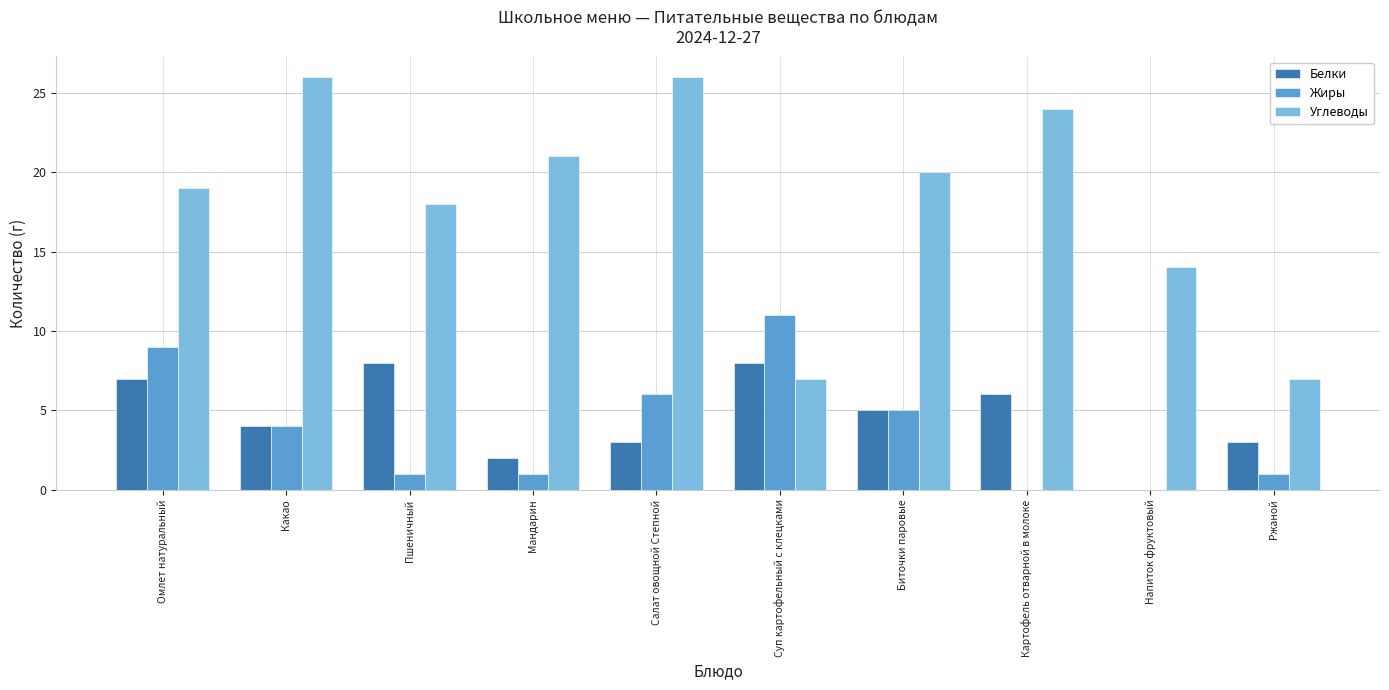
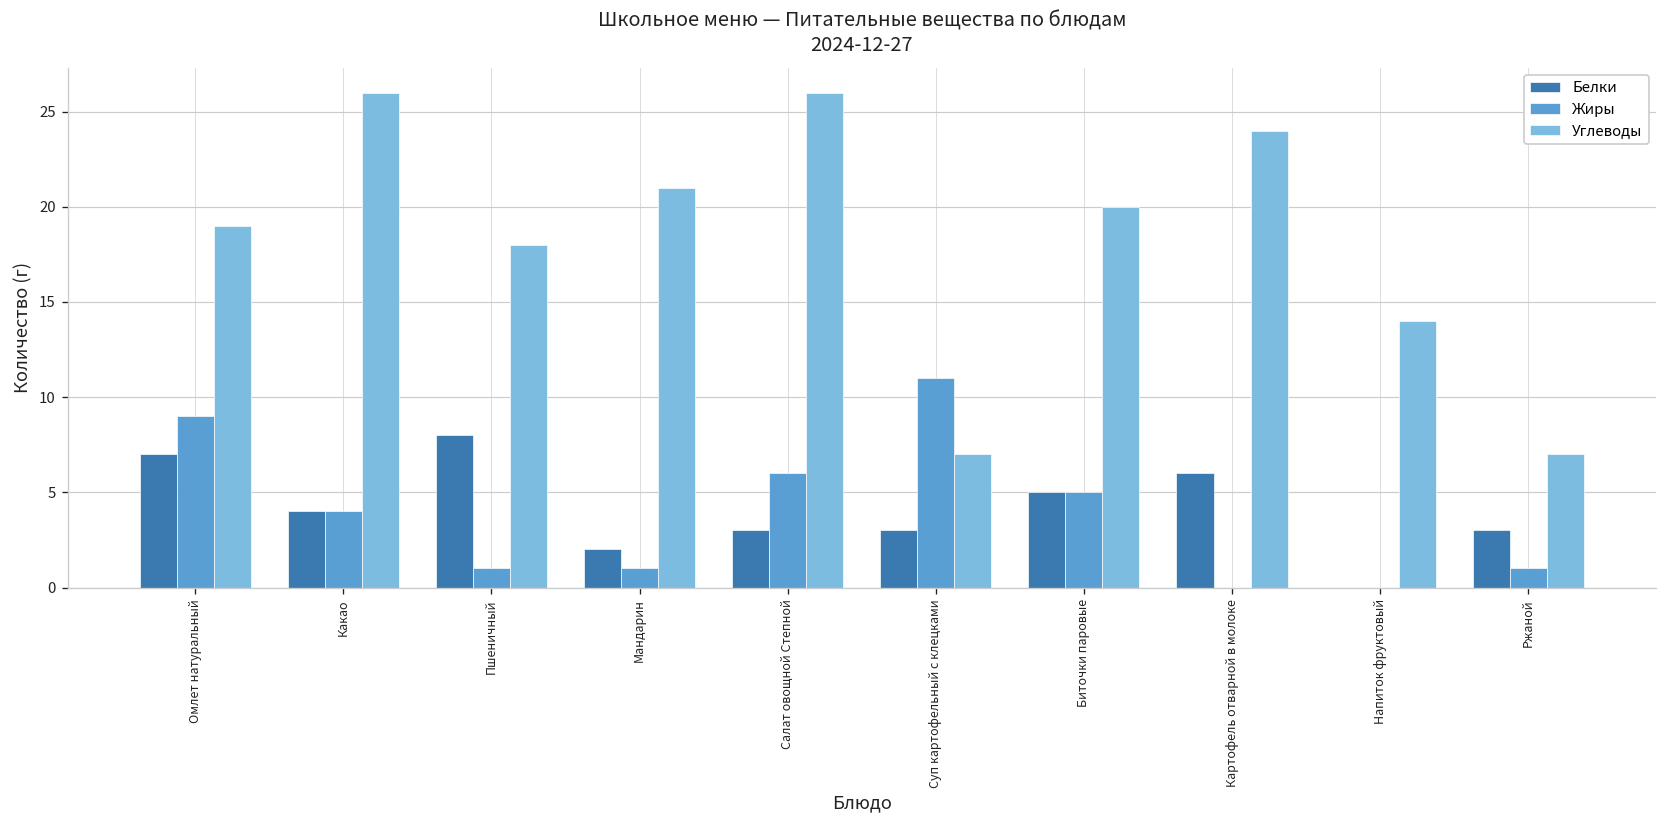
Белки, Суп картофельный с клецками: 8 -> 3
